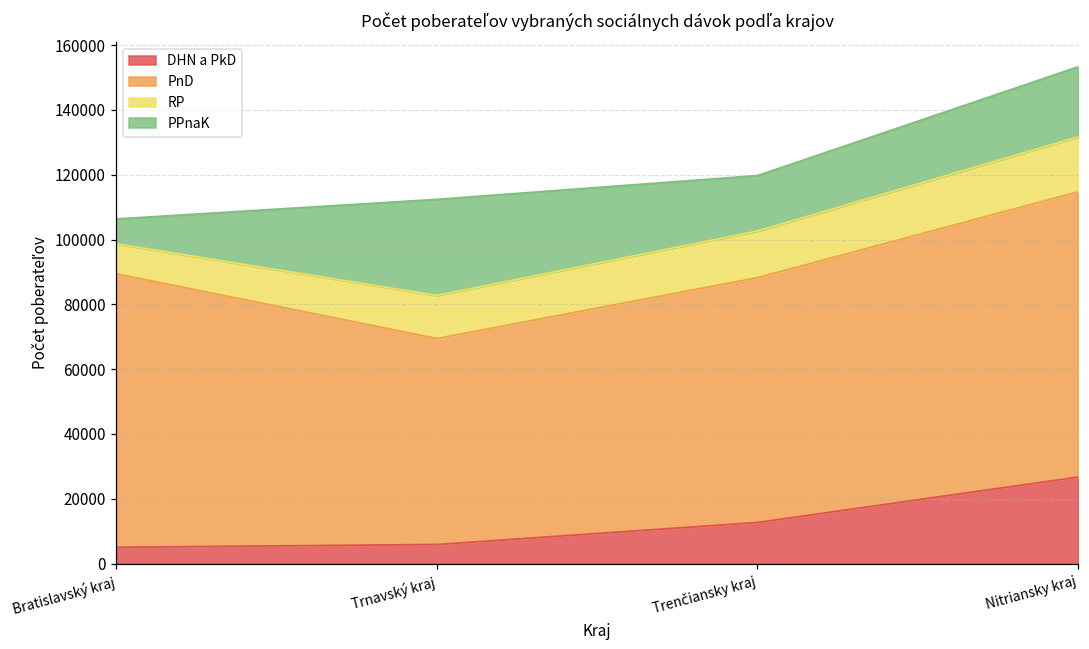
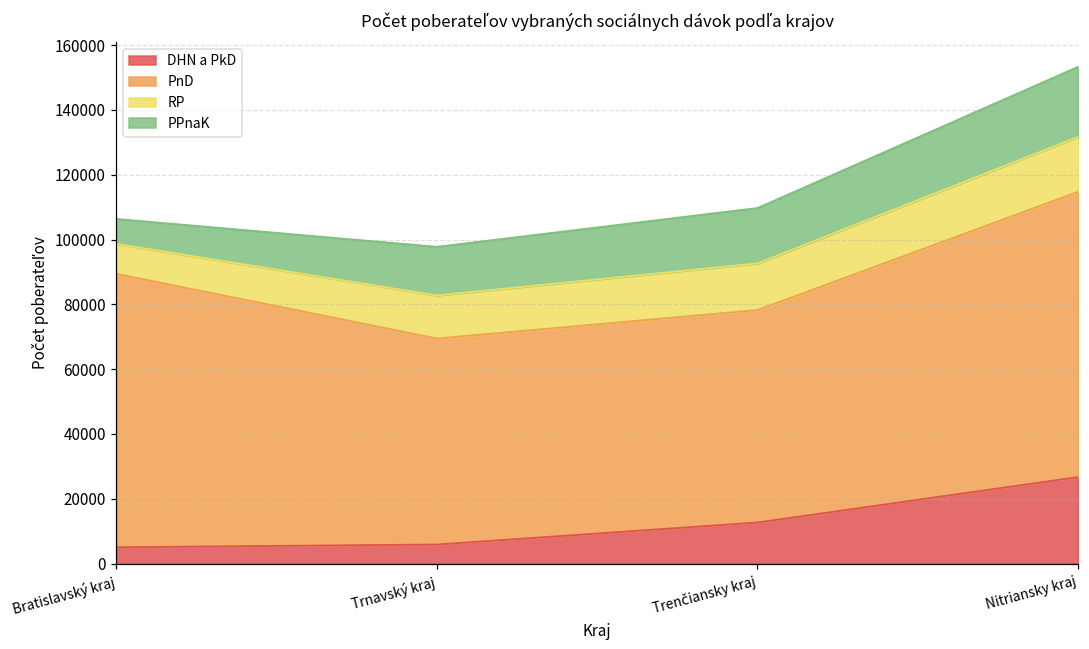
PPnaK, Trnavský kraj: 30000 -> 15000
PnD, Trenčiansky kraj: 76000 -> 66000
